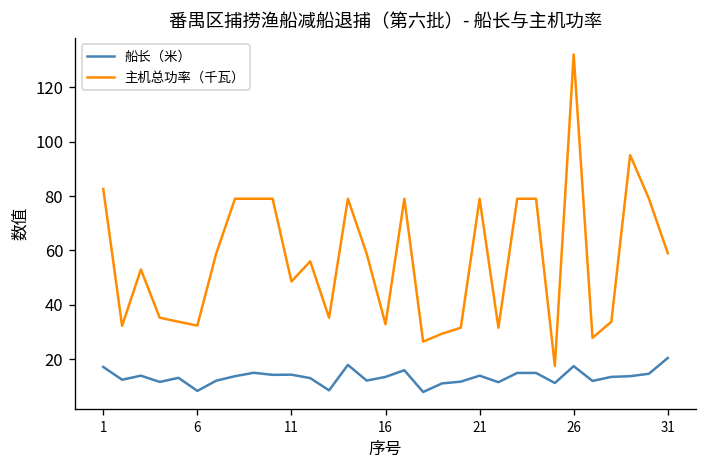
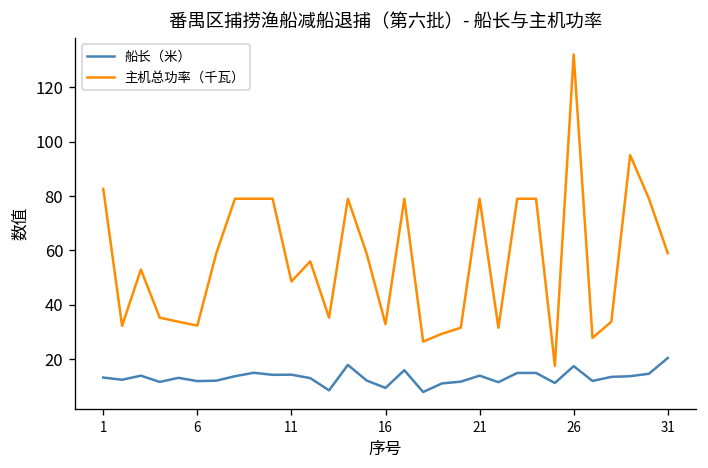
船长（米）, 1: 17 -> 13
船长（米）, 6: 8 -> 12
船长（米）, 16: 14 -> 10
